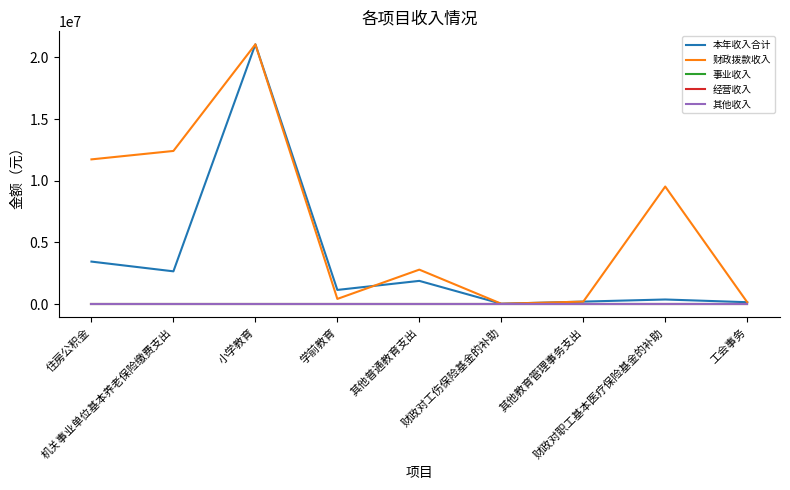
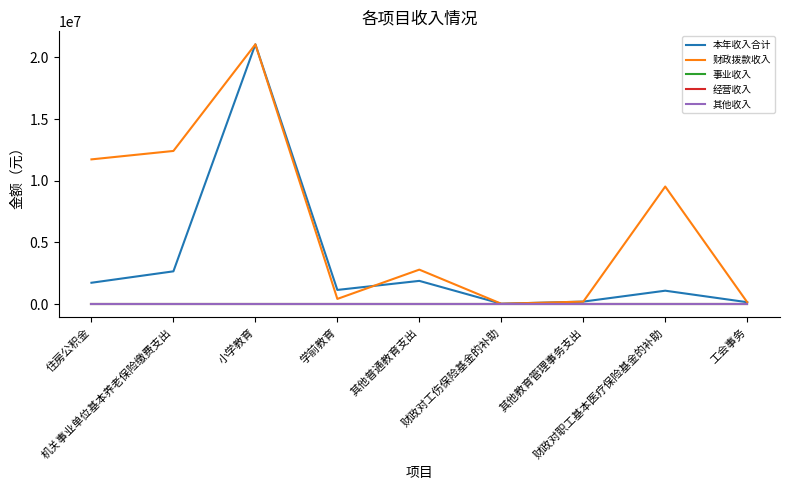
本年收入合计, 住房公积金: 3500000 -> 1700000
本年收入合计, 财政对职工基本医疗保险基金的补助: 400000 -> 1100000
